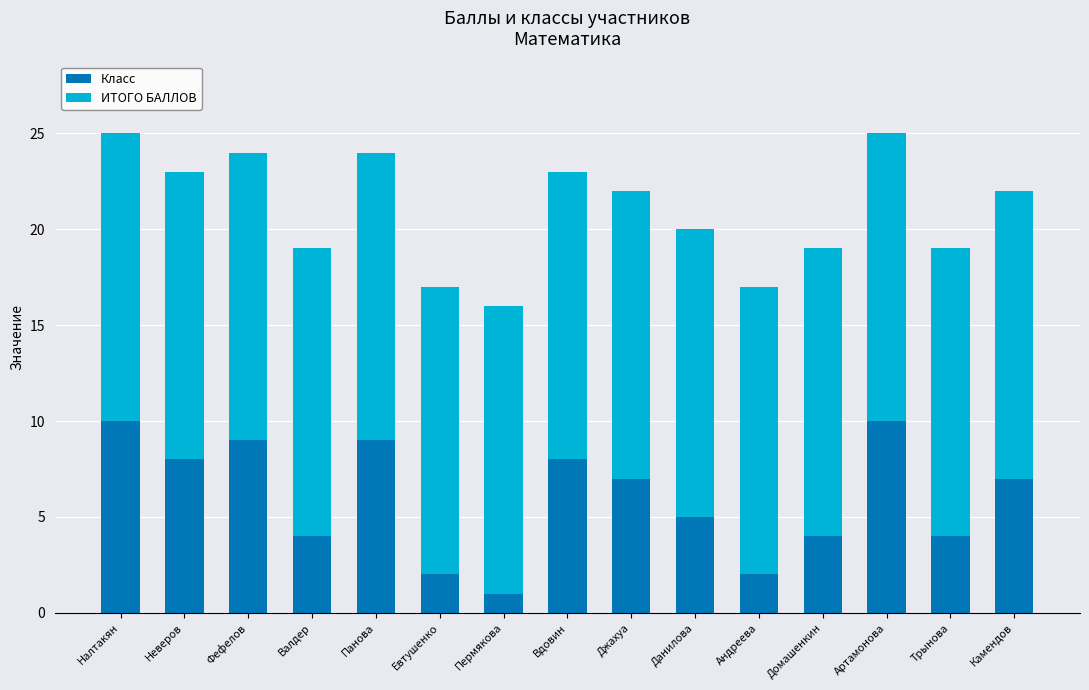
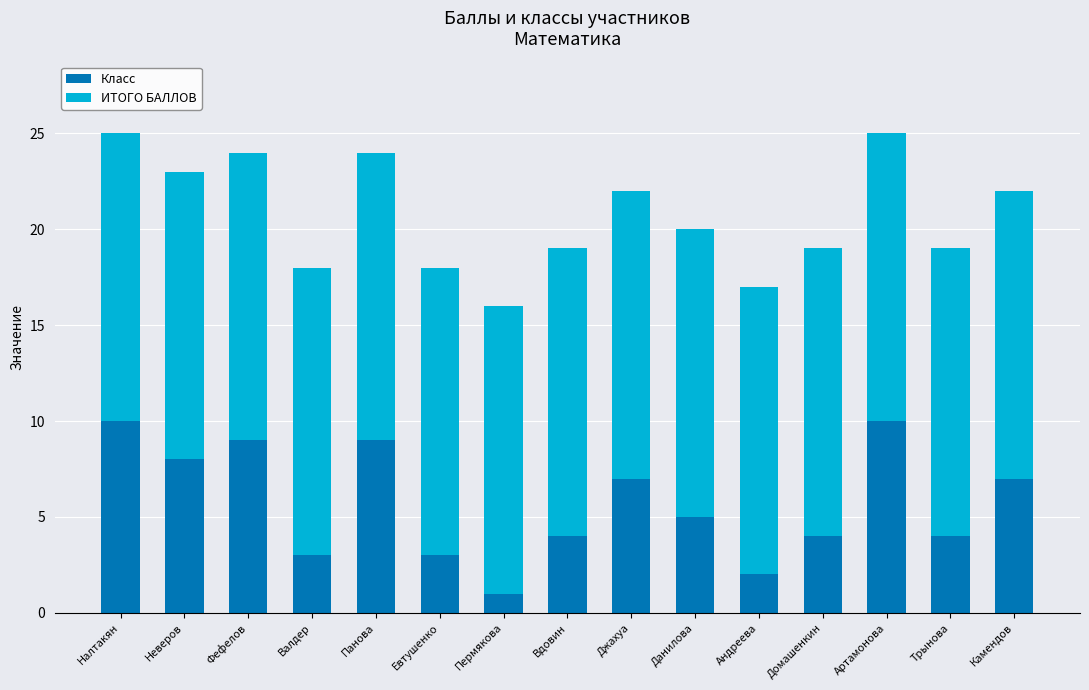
Класс, Валдер: 4 -> 3
Класс, Евтушенко: 2 -> 3
Класс, Вдовин: 8 -> 4
